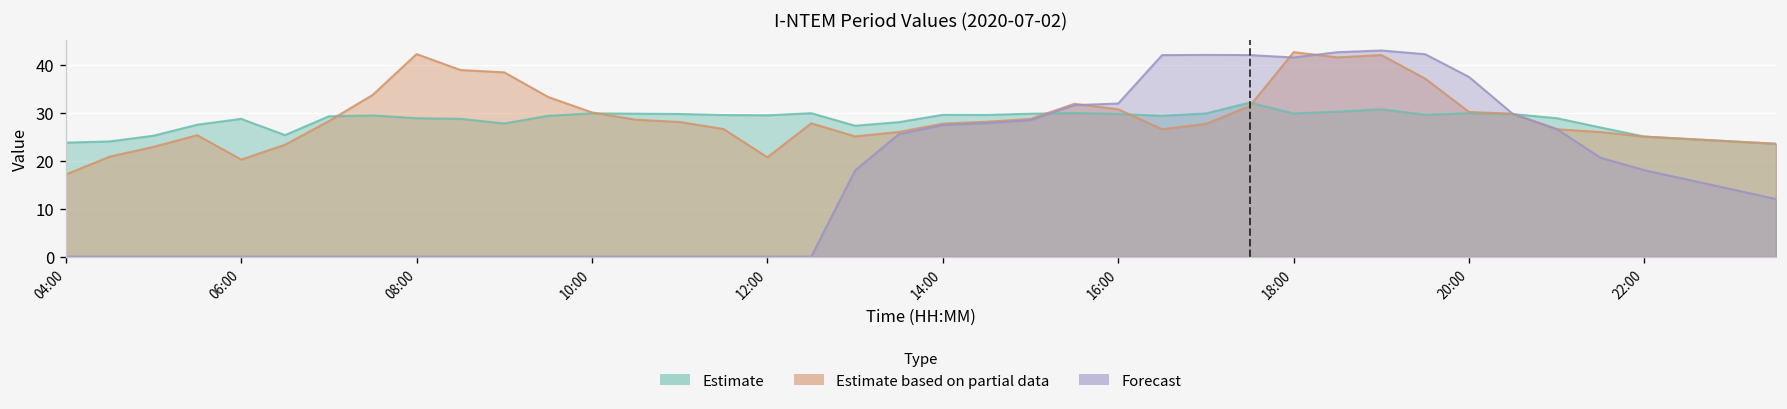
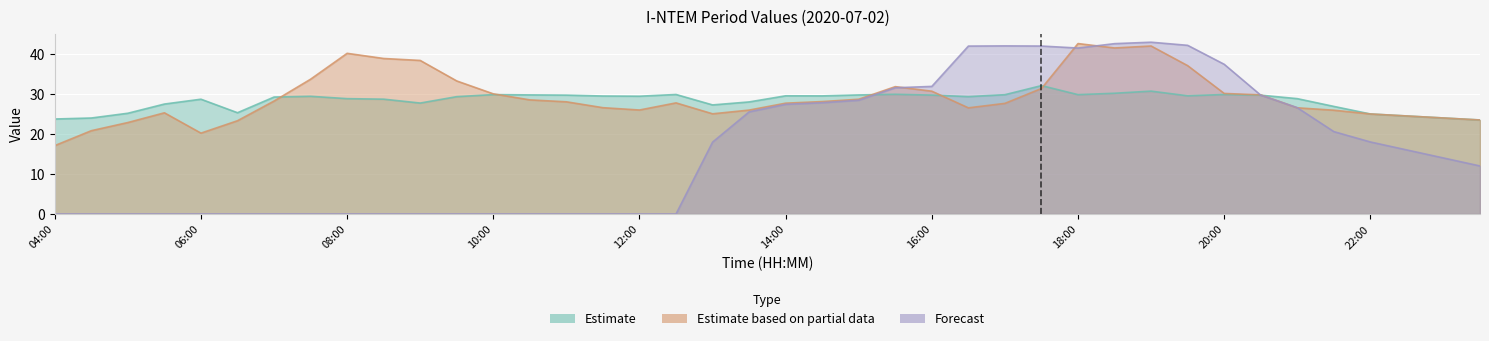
Estimate based on partial data, 08:00: 42 -> 40
Estimate based on partial data, 12:00: 21 -> 26
